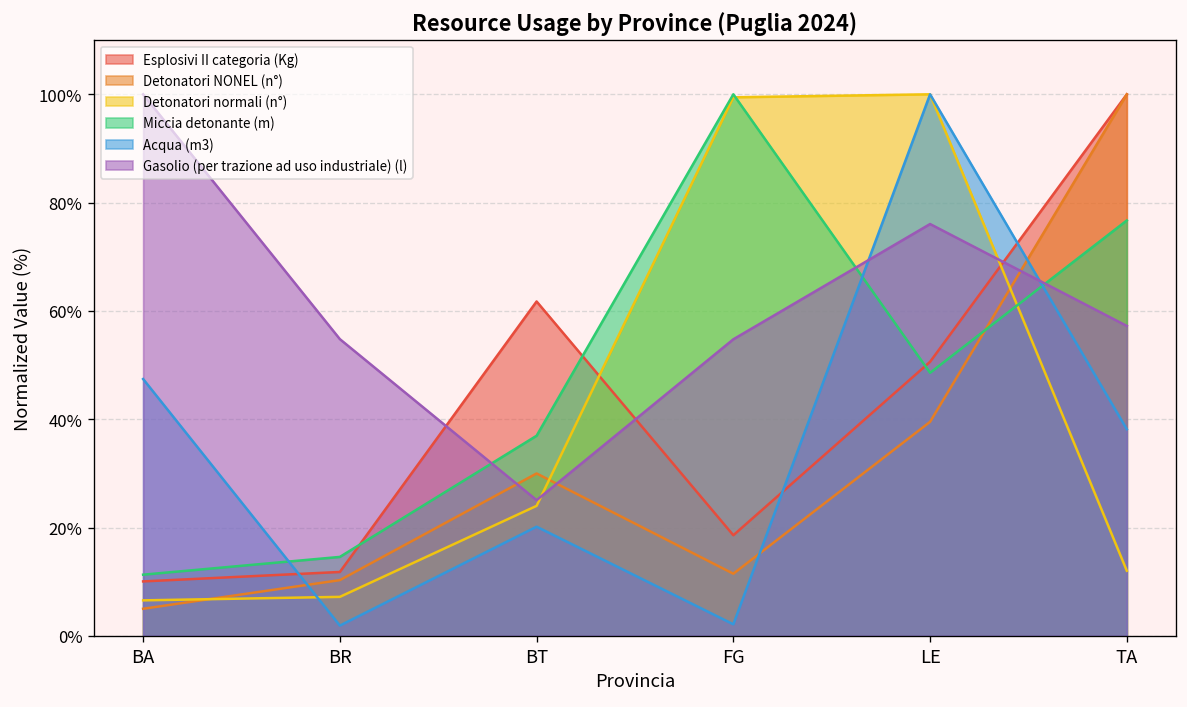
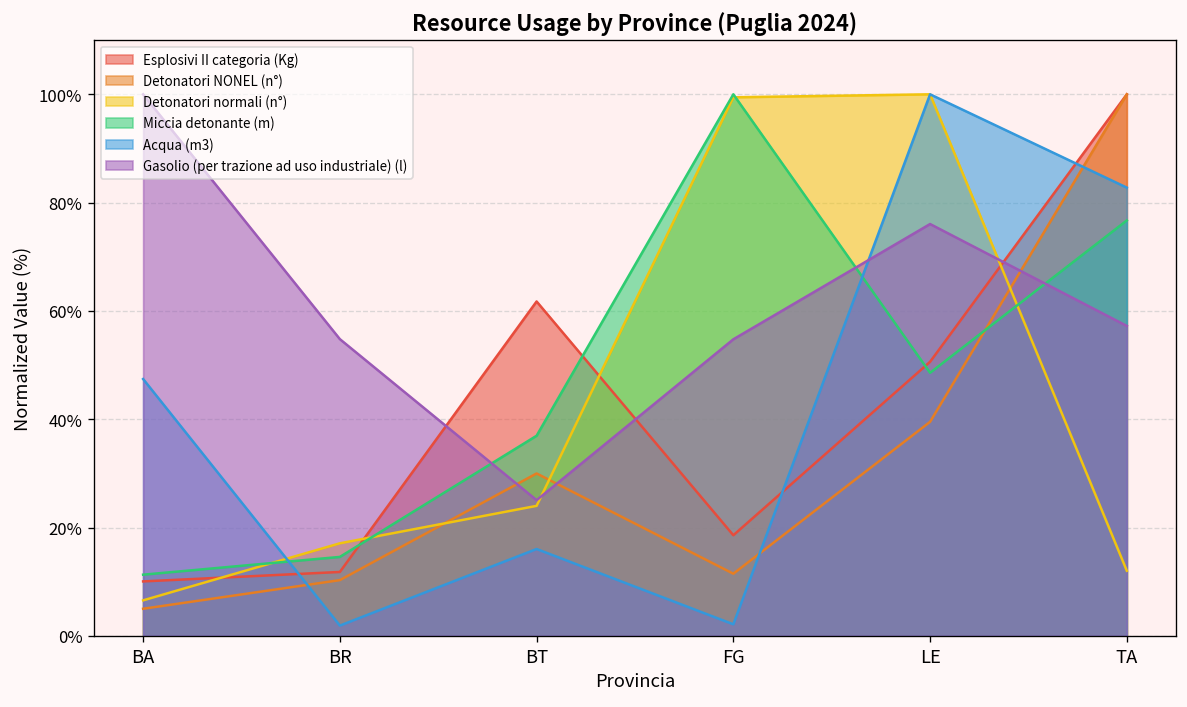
Detonatori normali (n°), BR: 7% -> 17%
Acqua (m3), BT: 20% -> 16%
Acqua (m3), TA: 38% -> 83%
